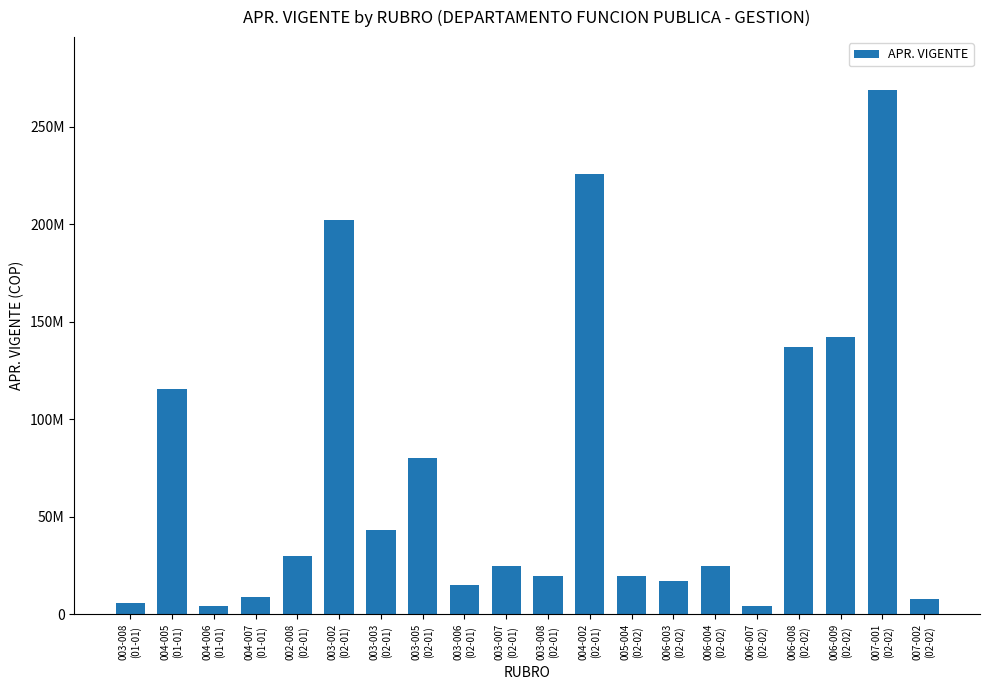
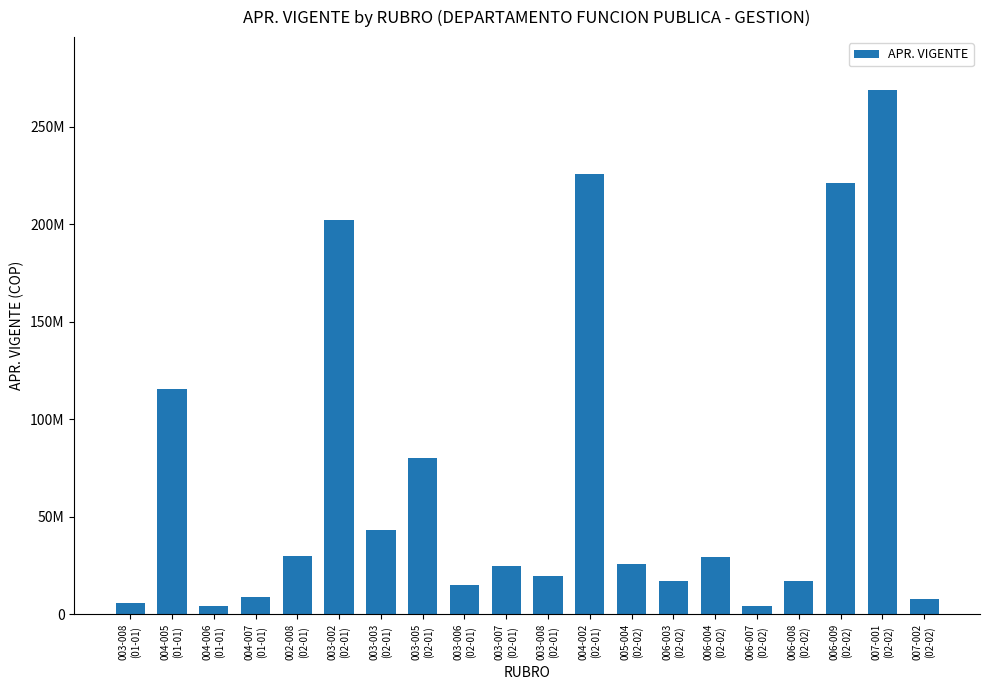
005-004 (02-02): 20000000 -> 26000000
006-004 (02-02): 25000000 -> 30000000
006-008 (02-02): 137000000 -> 17000000
006-009 (02-02): 142000000 -> 221000000
